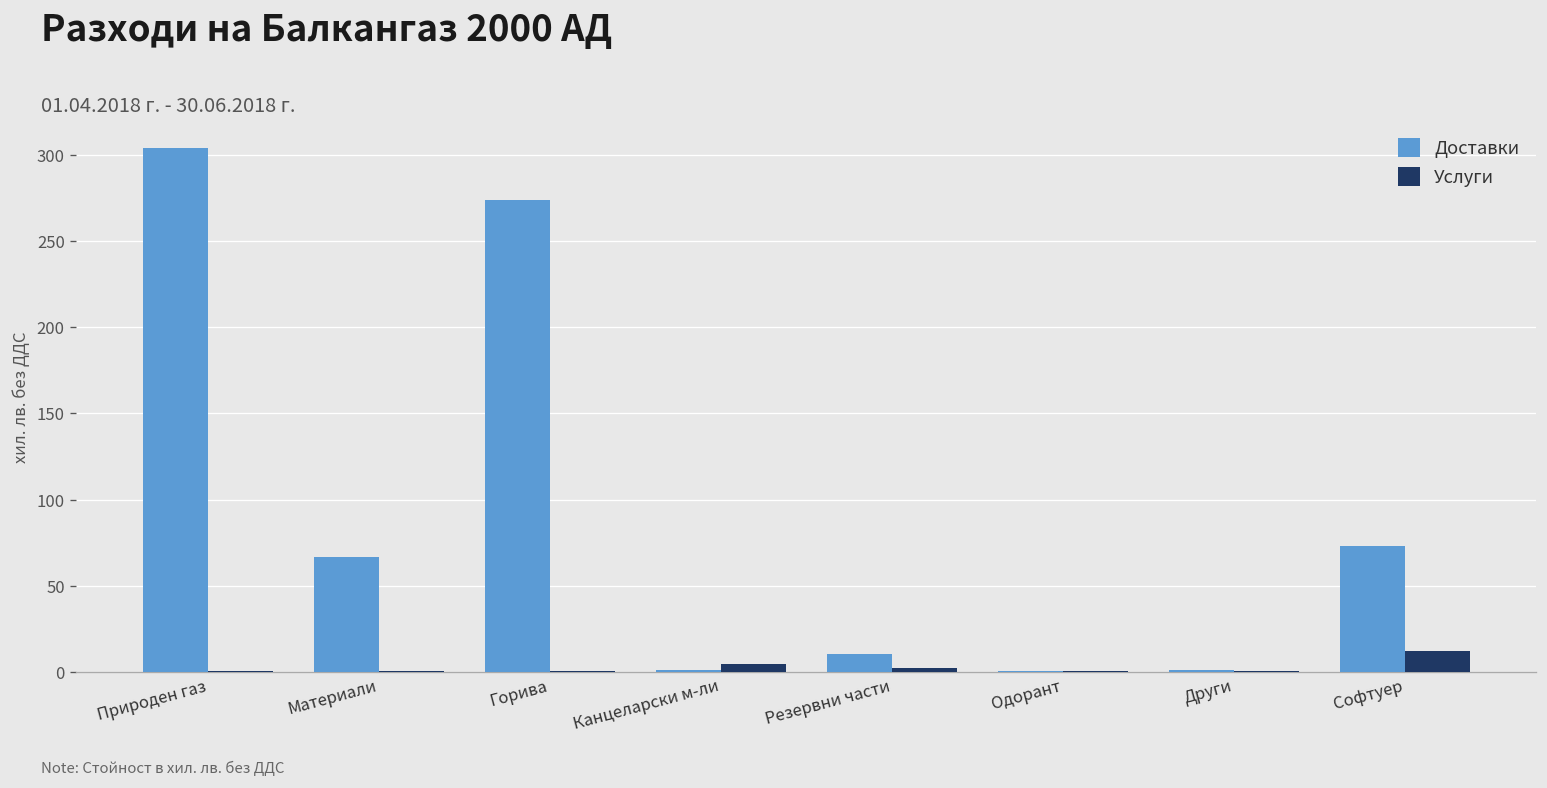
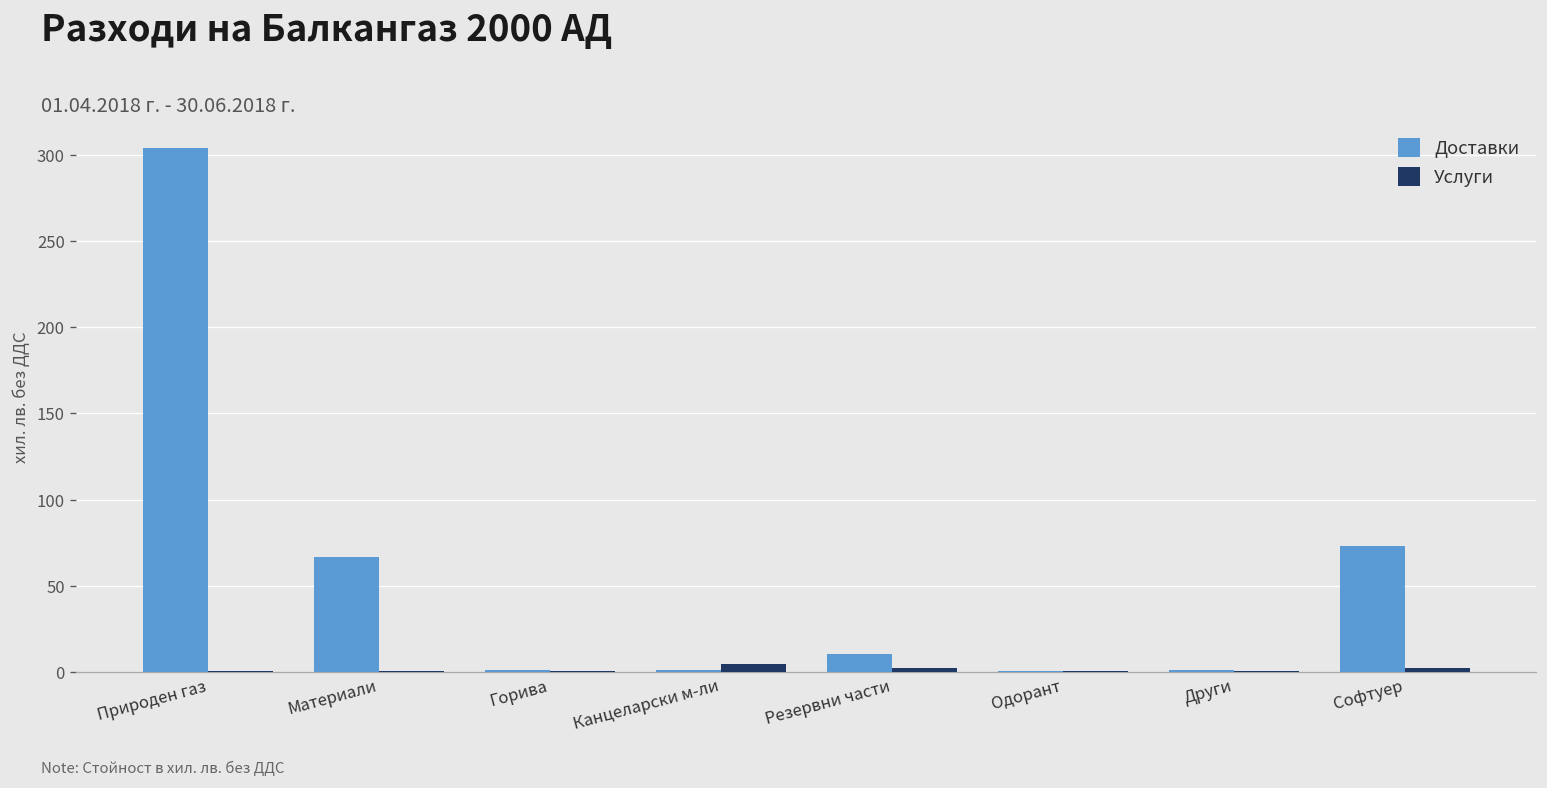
Доставки, Горива: 274 -> 1
Услуги, Софтуер: 12 -> 2
